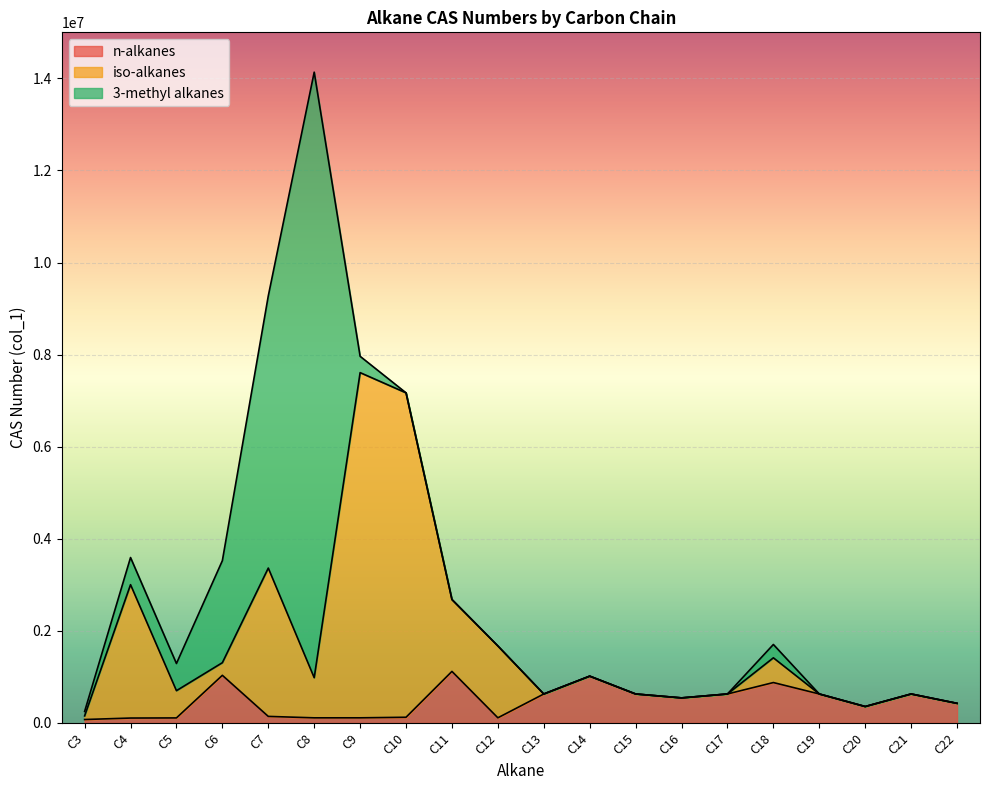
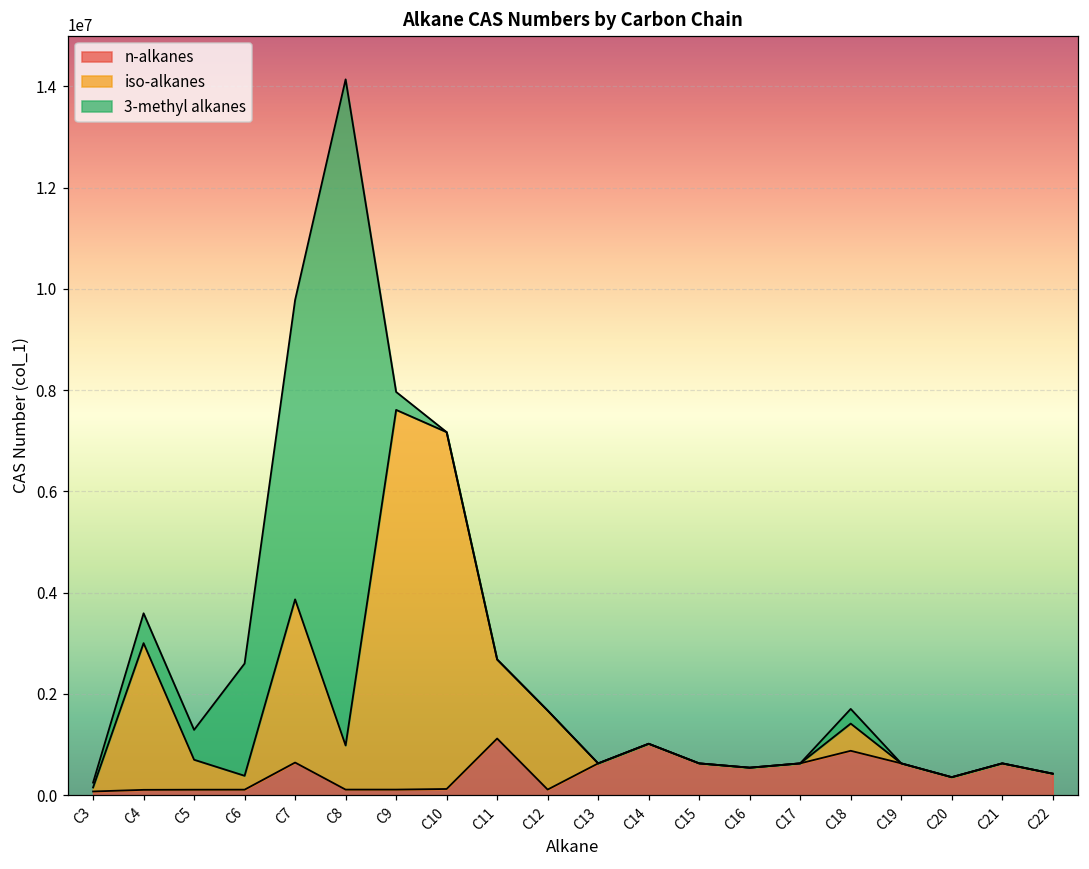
n-alkanes, C6: 1000000 -> 100000
n-alkanes, C7: 100000 -> 600000
